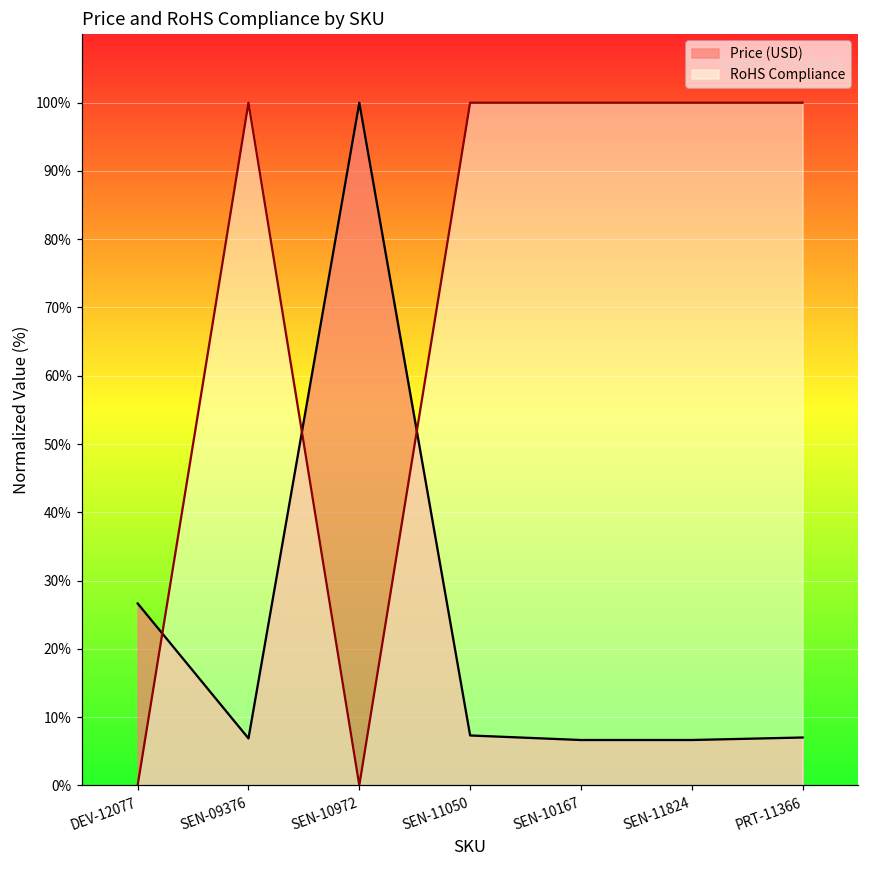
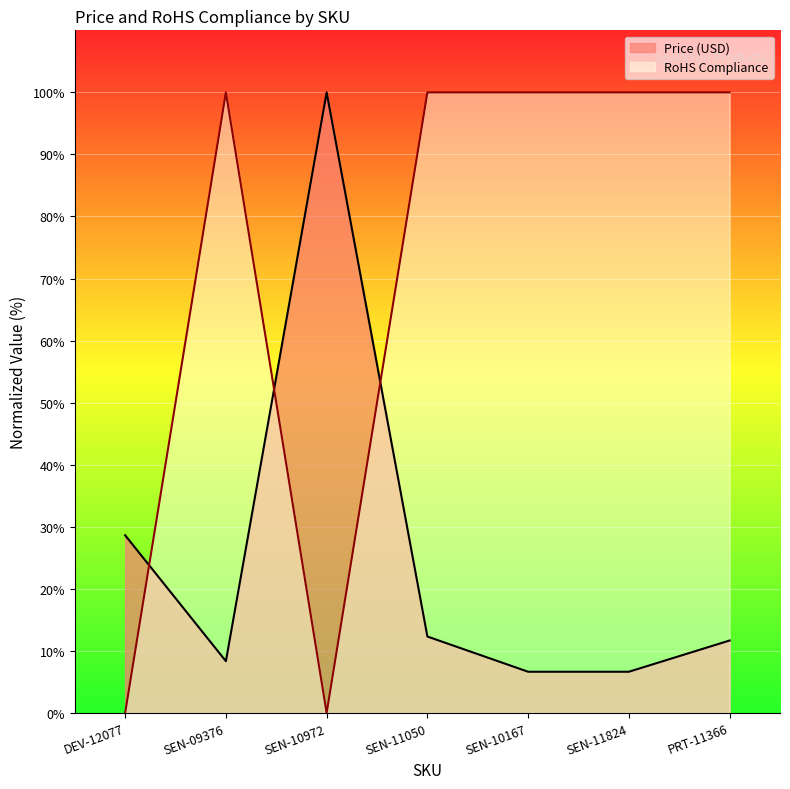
Price (USD), DEV-12077: 27% -> 29%
Price (USD), SEN-09376: 7% -> 8%
Price (USD), SEN-11050: 7% -> 12%
Price (USD), PRT-11366: 7% -> 12%
